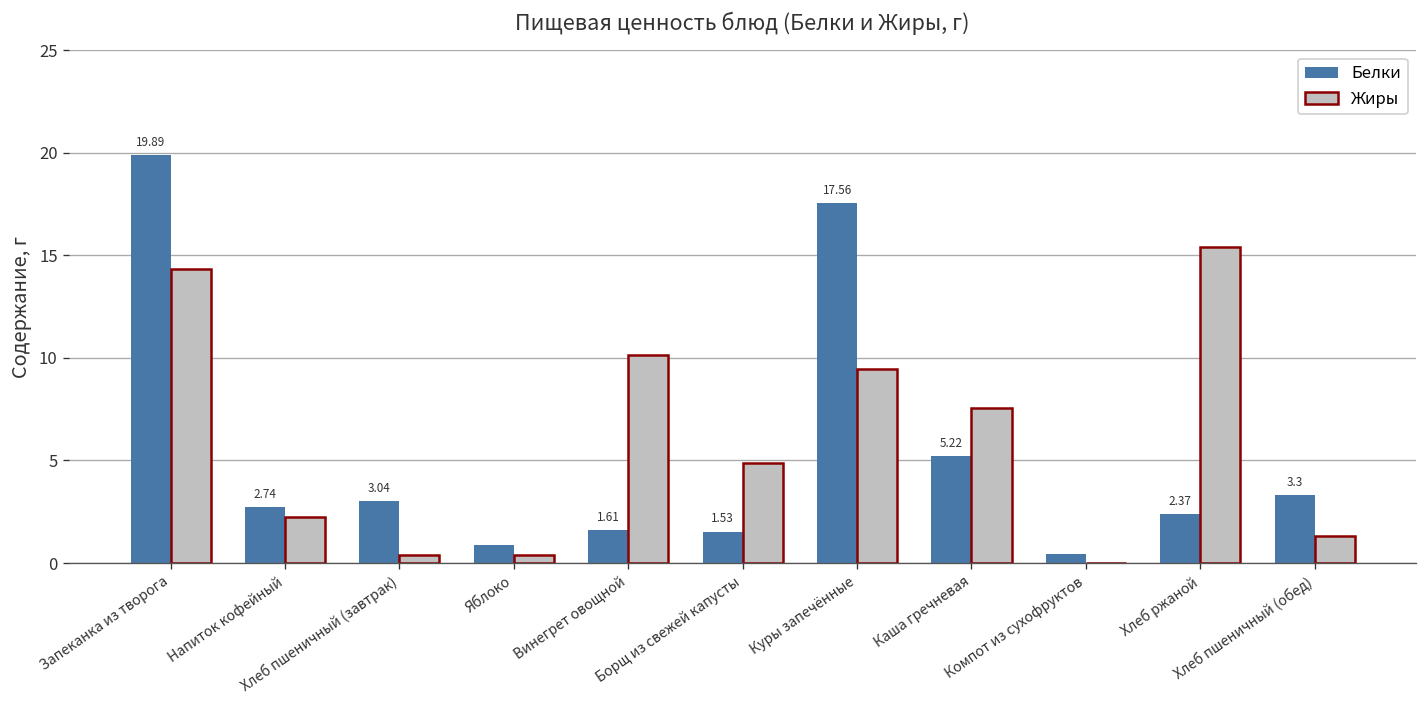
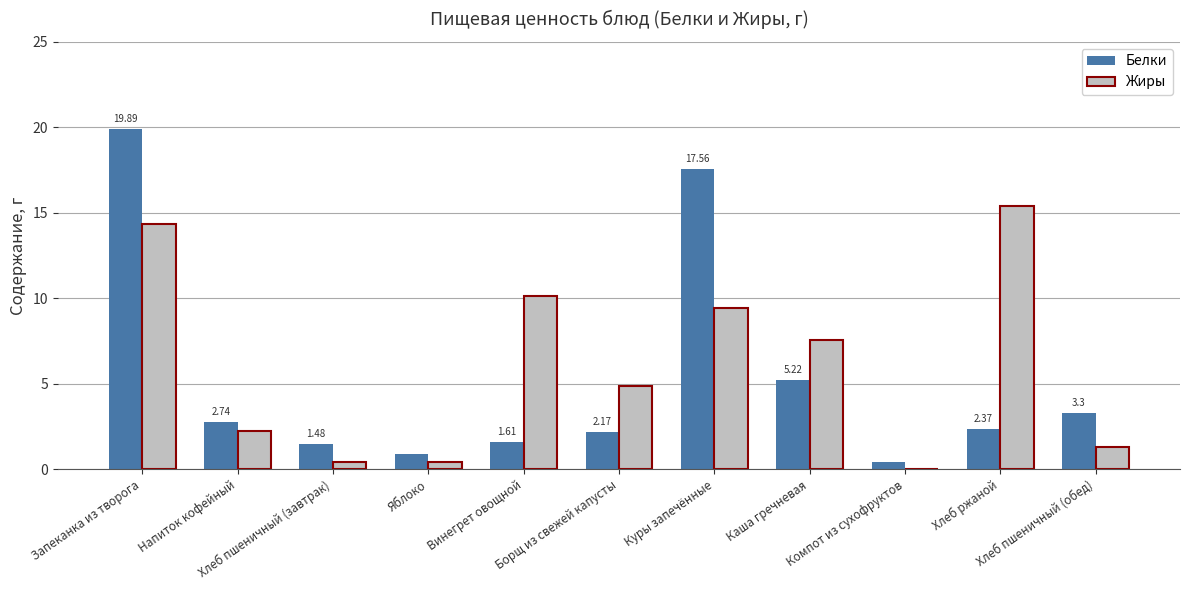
Белки, Хлеб пшеничный (завтрак): 3.04 -> 1.48
Белки, Борщ из свежей капусты: 1.53 -> 2.17
